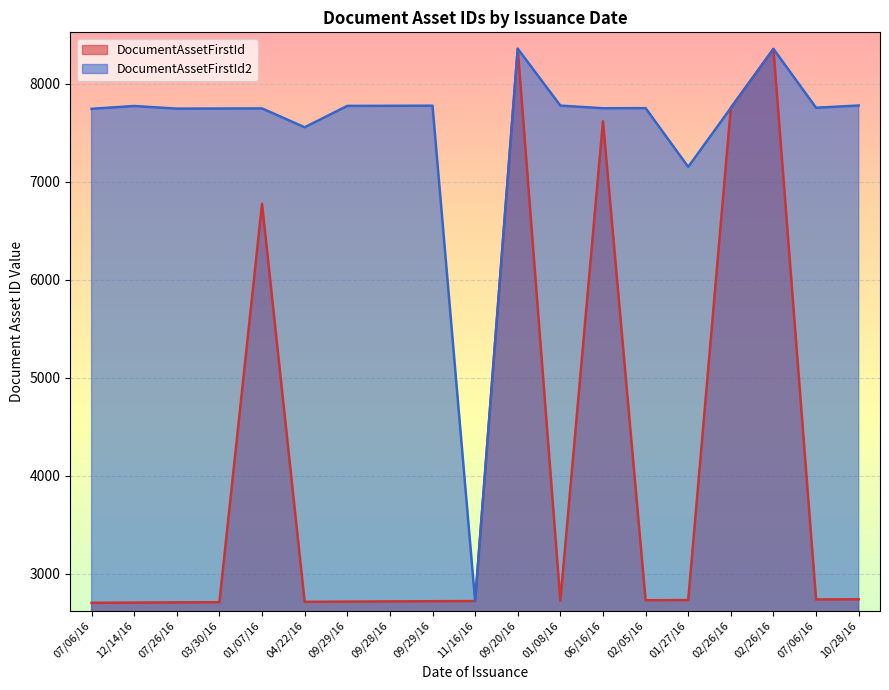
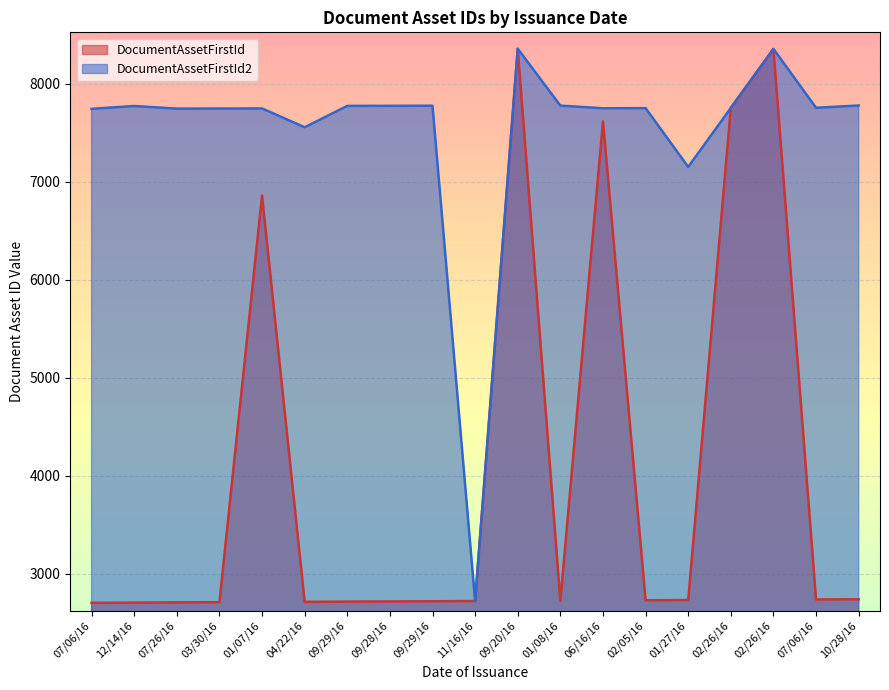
DocumentAssetFirstId, 01/07/16: 6800 -> 6900
